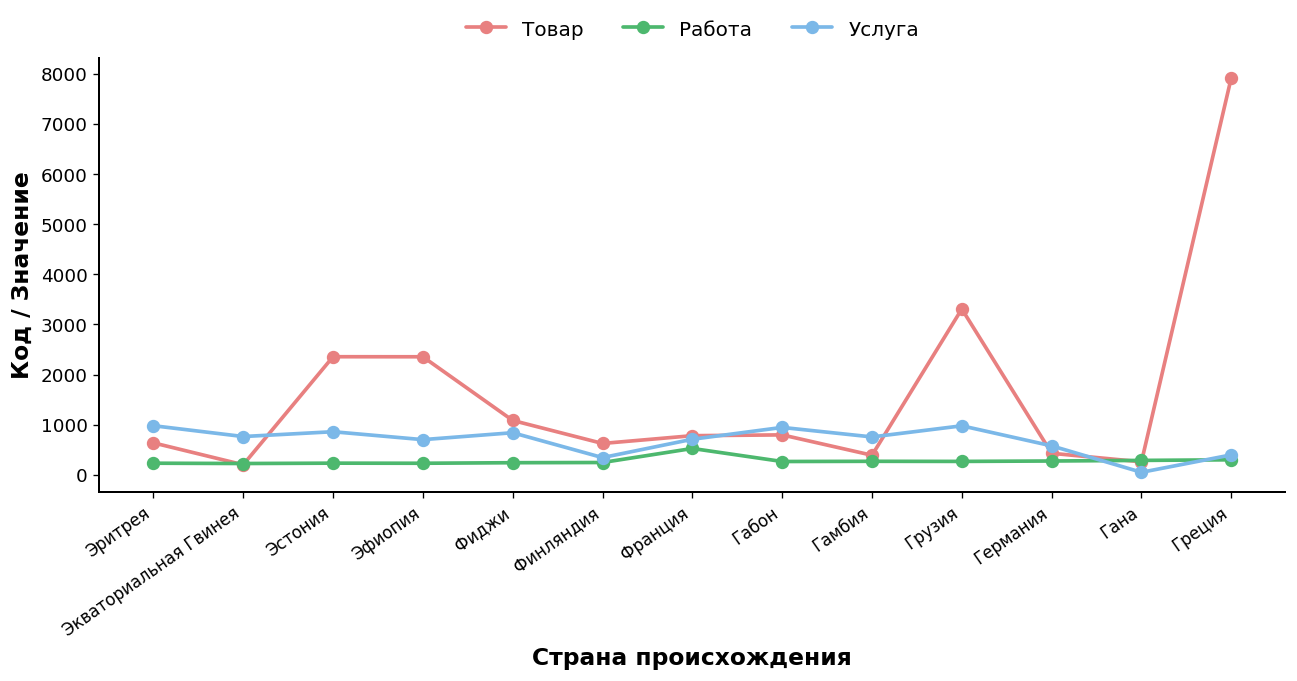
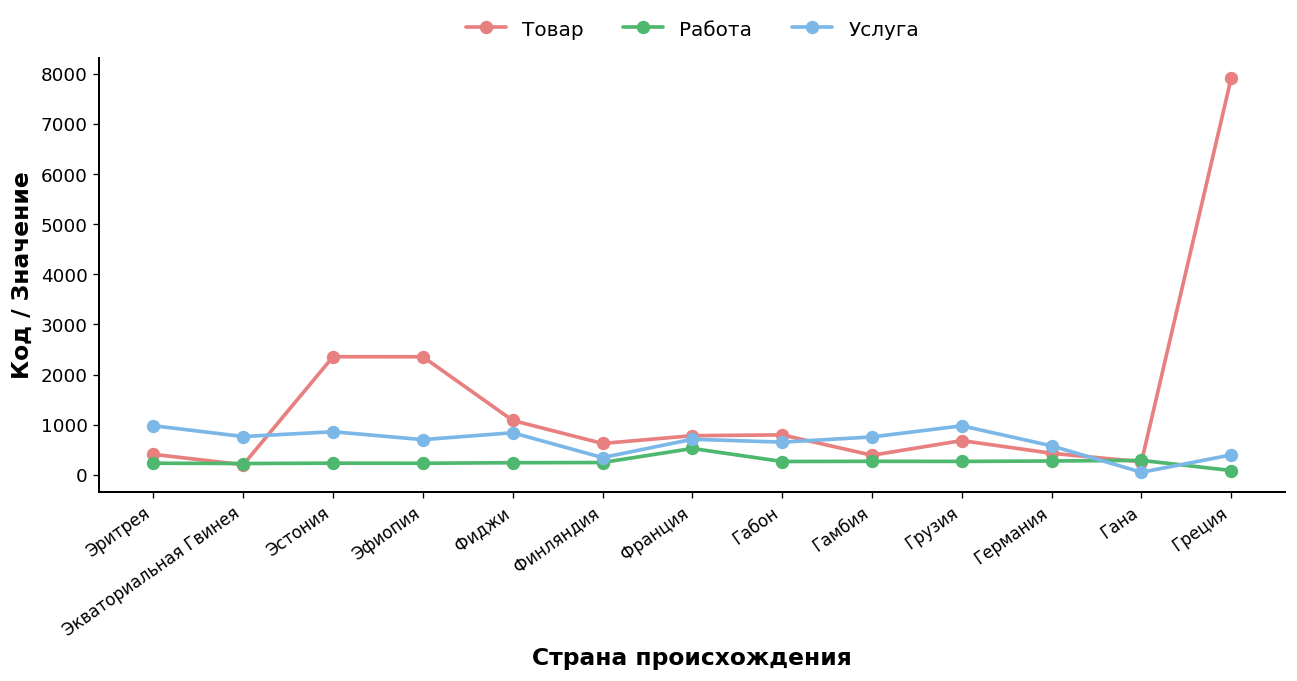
Товар, Эритрея: 600 -> 400
Услуга, Габон: 900 -> 700
Товар, Грузия: 3300 -> 700
Работа, Греция: 300 -> 100
